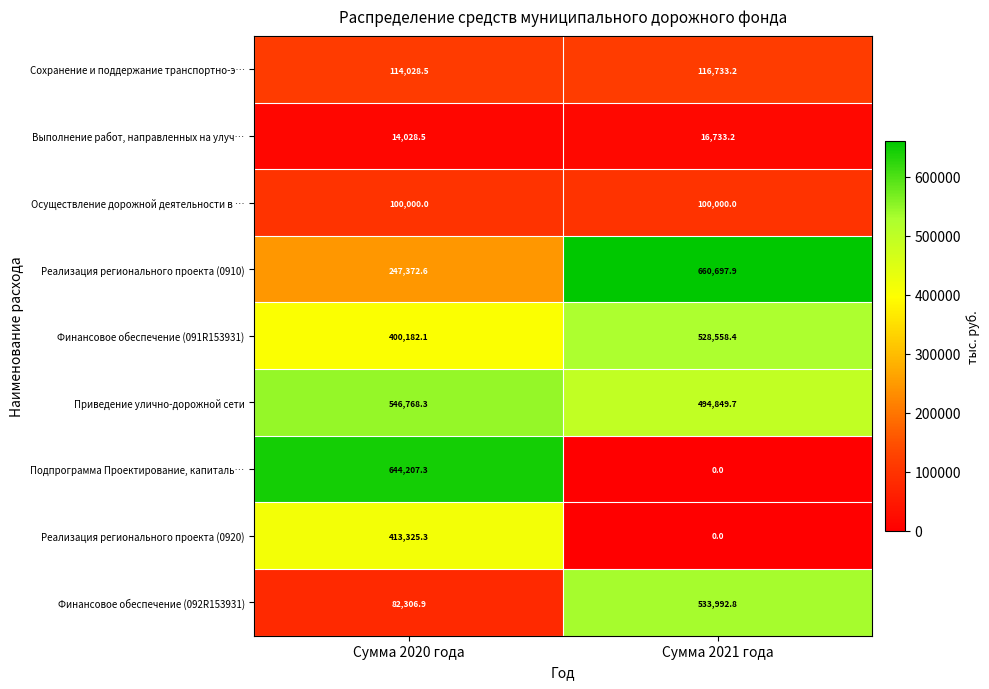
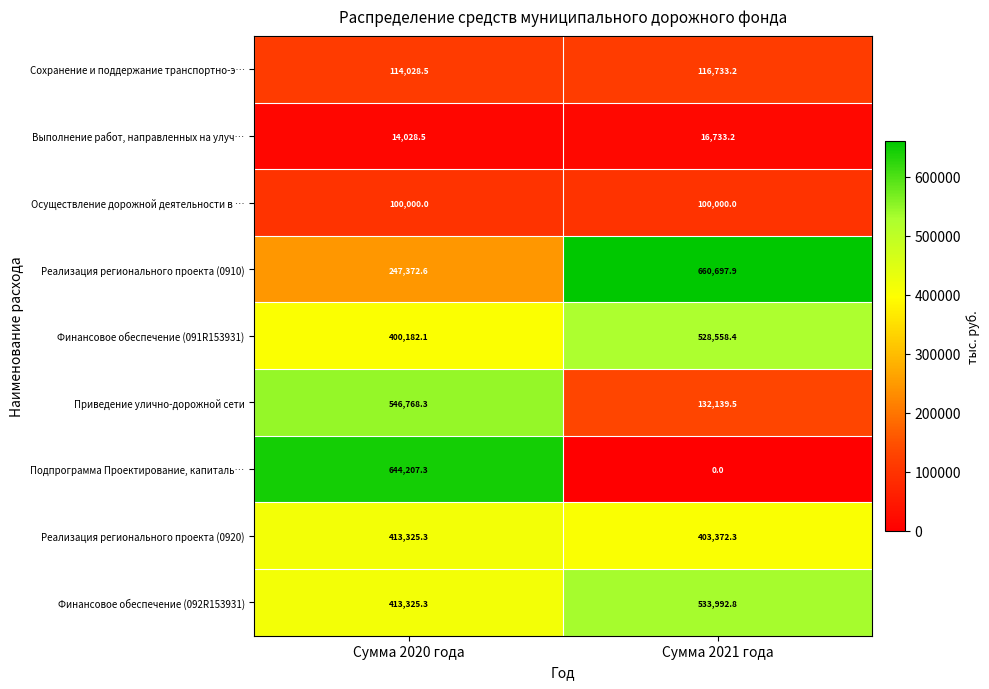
Приведение улично-дорожной сети, Сумма 2021 года: 494,849.7 -> 132,139.5
Реализация регионального проекта (0920), Сумма 2021 года: 0.0 -> 403,372.3
Финансовое обеспечение (092R153931), Сумма 2020 года: 82,306.9 -> 413,325.3
